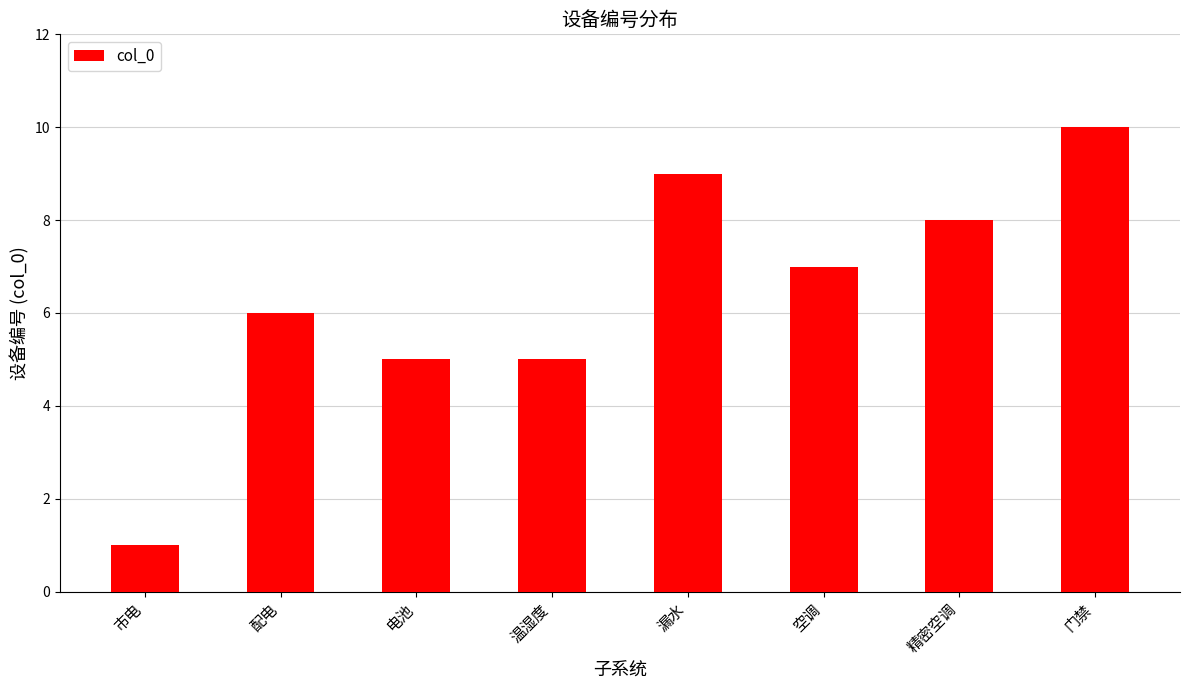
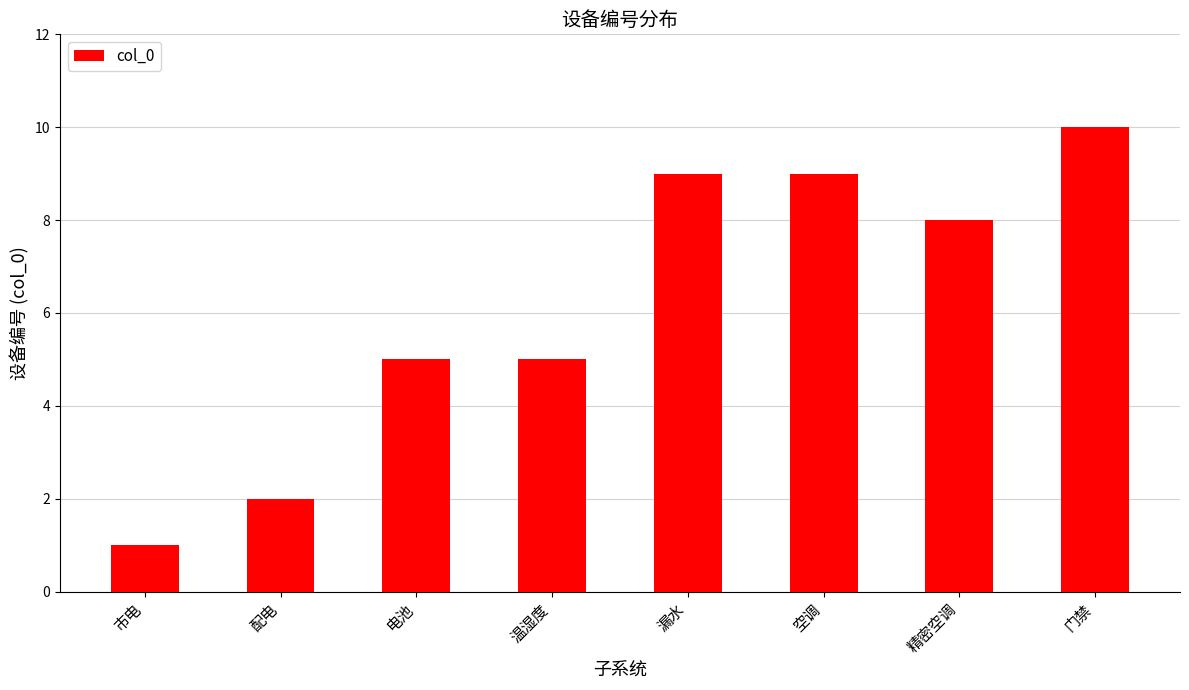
配电: 6 -> 2
空调: 7 -> 9
